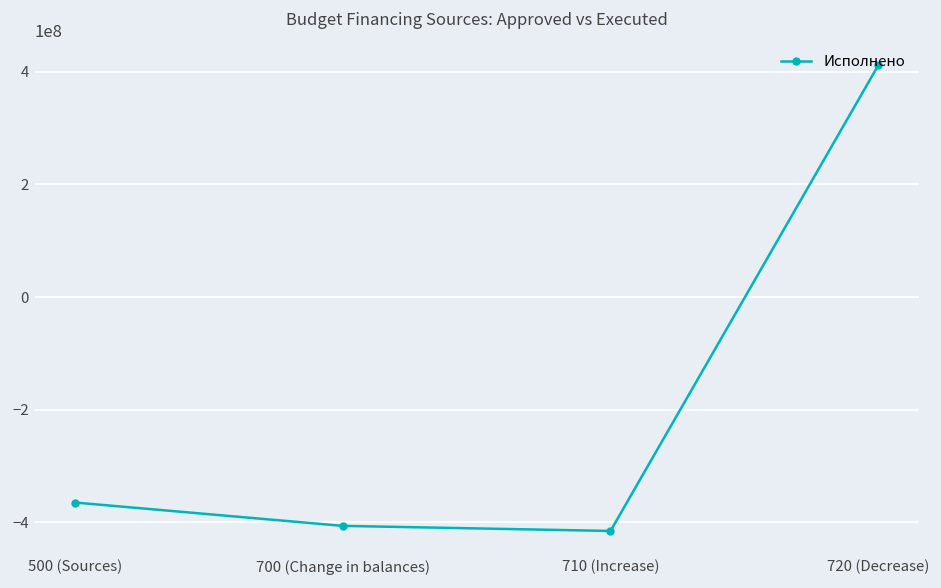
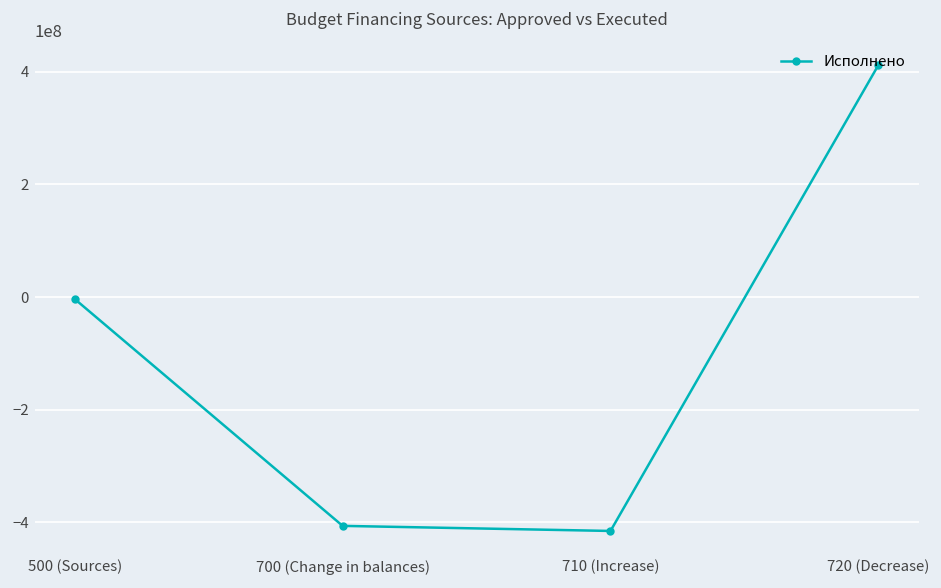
500 (Sources): -370000000 -> 0
